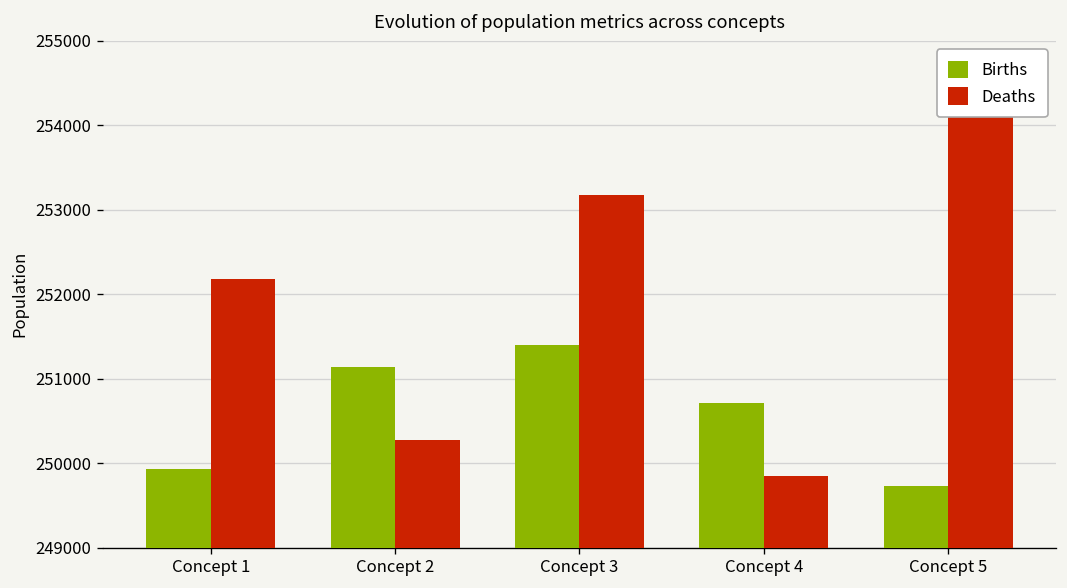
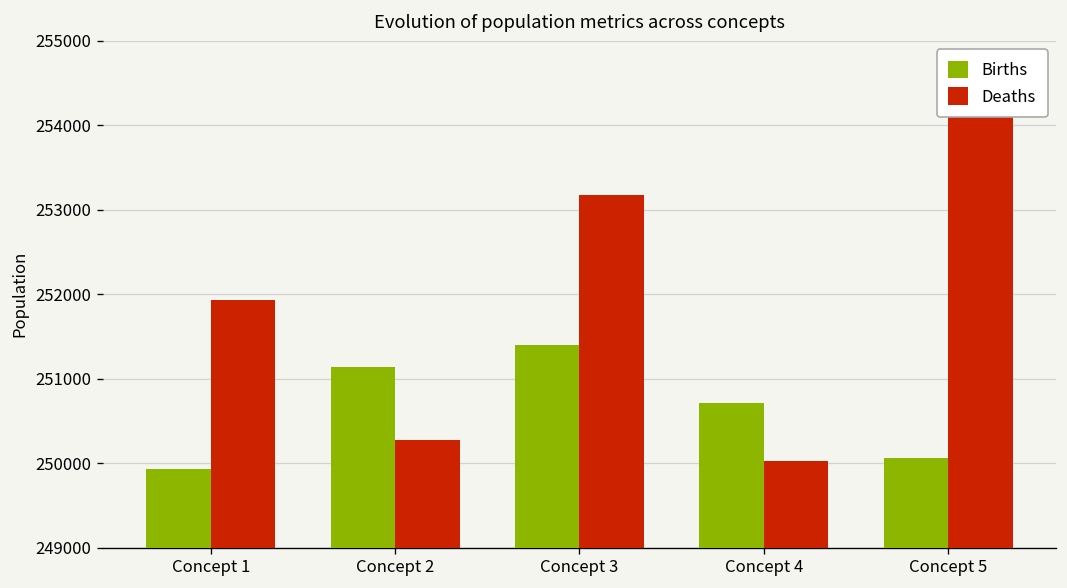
Deaths, Concept 1: 252200 -> 251900
Deaths, Concept 4: 249800 -> 250000
Births, Concept 5: 249700 -> 250100
